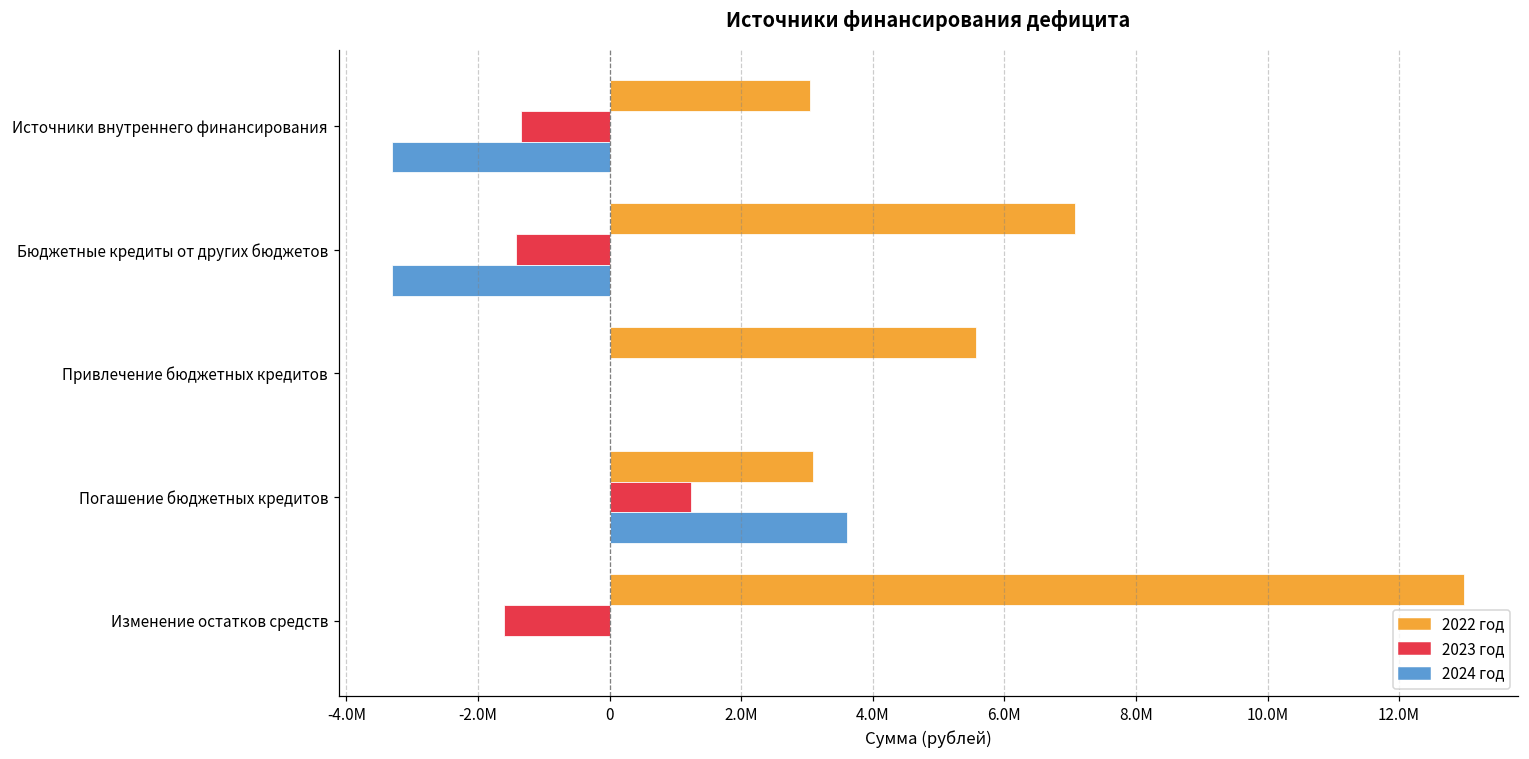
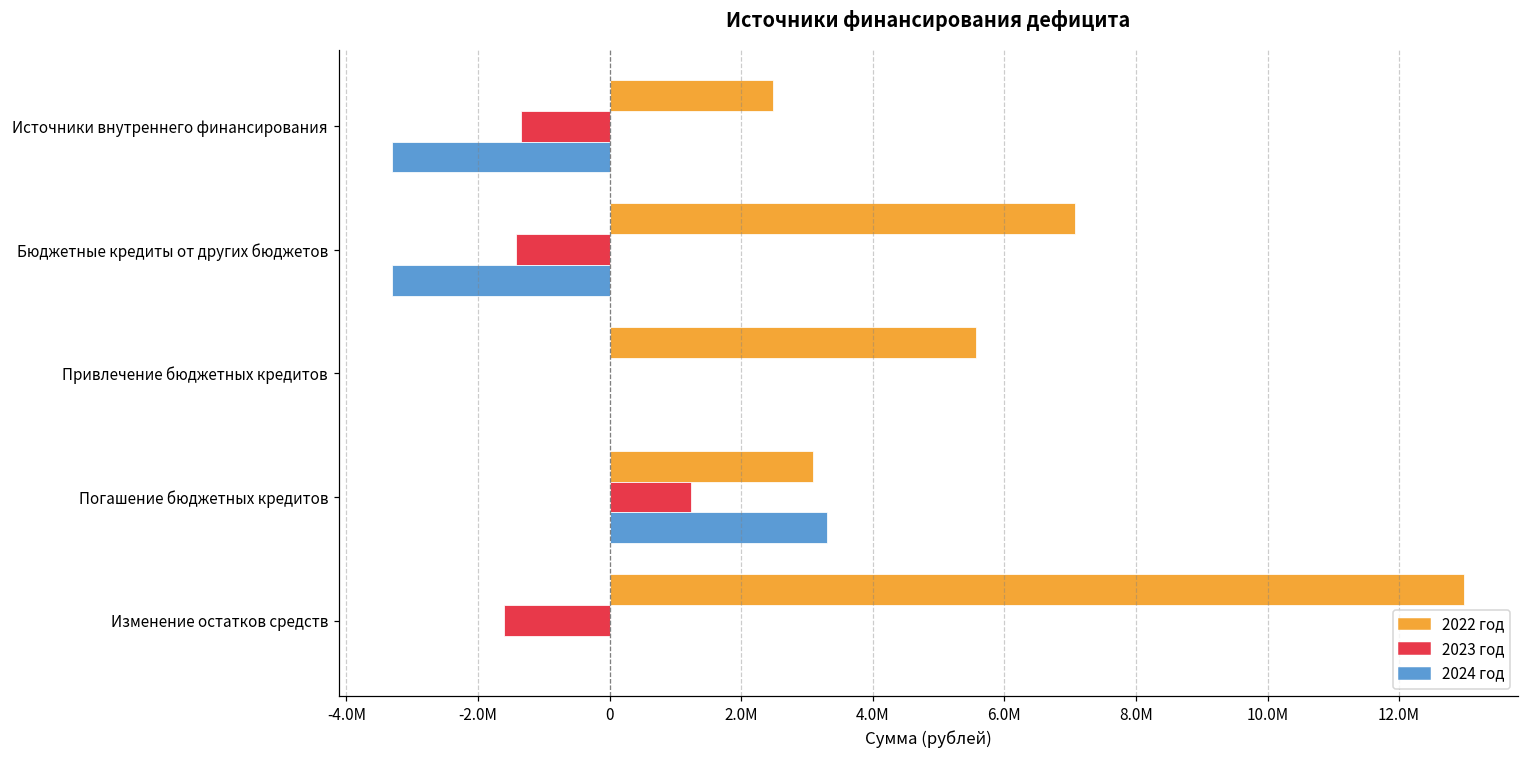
2022 год, Источники внутреннего финансирования: 3100000 -> 2500000
2024 год, Погашение бюджетных кредитов: 3600000 -> 3300000
